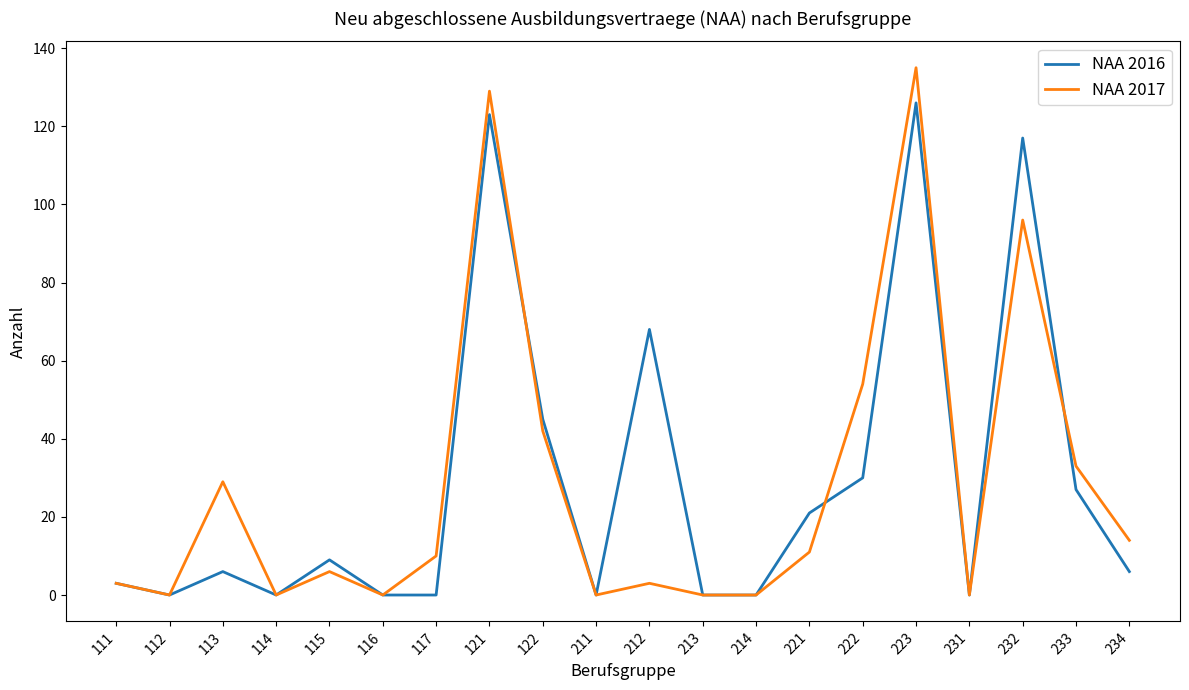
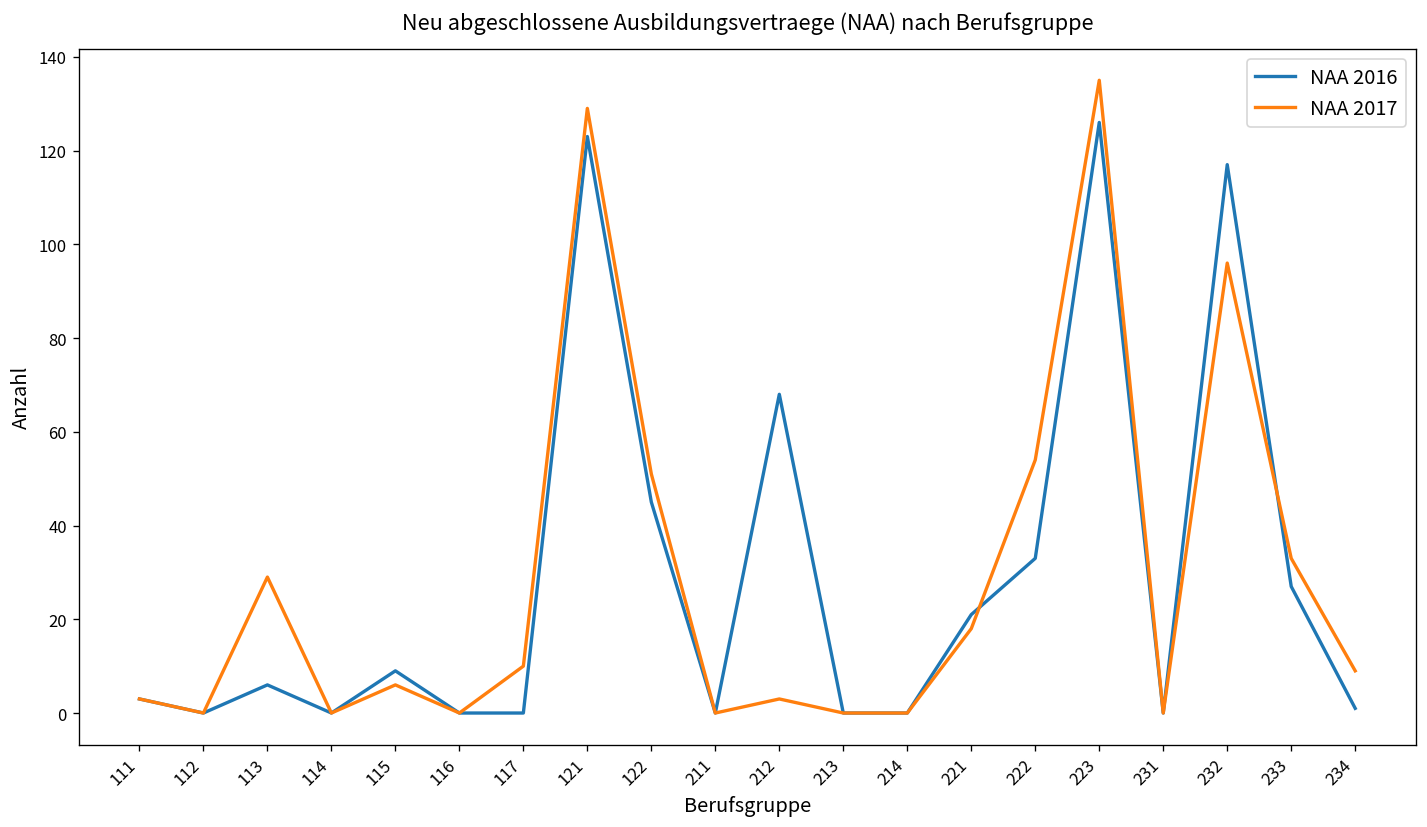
NAA 2017, 122: 42 -> 51
NAA 2017, 221: 11 -> 18
NAA 2016, 222: 30 -> 33
NAA 2016, 234: 6 -> 1
NAA 2017, 234: 14 -> 9
